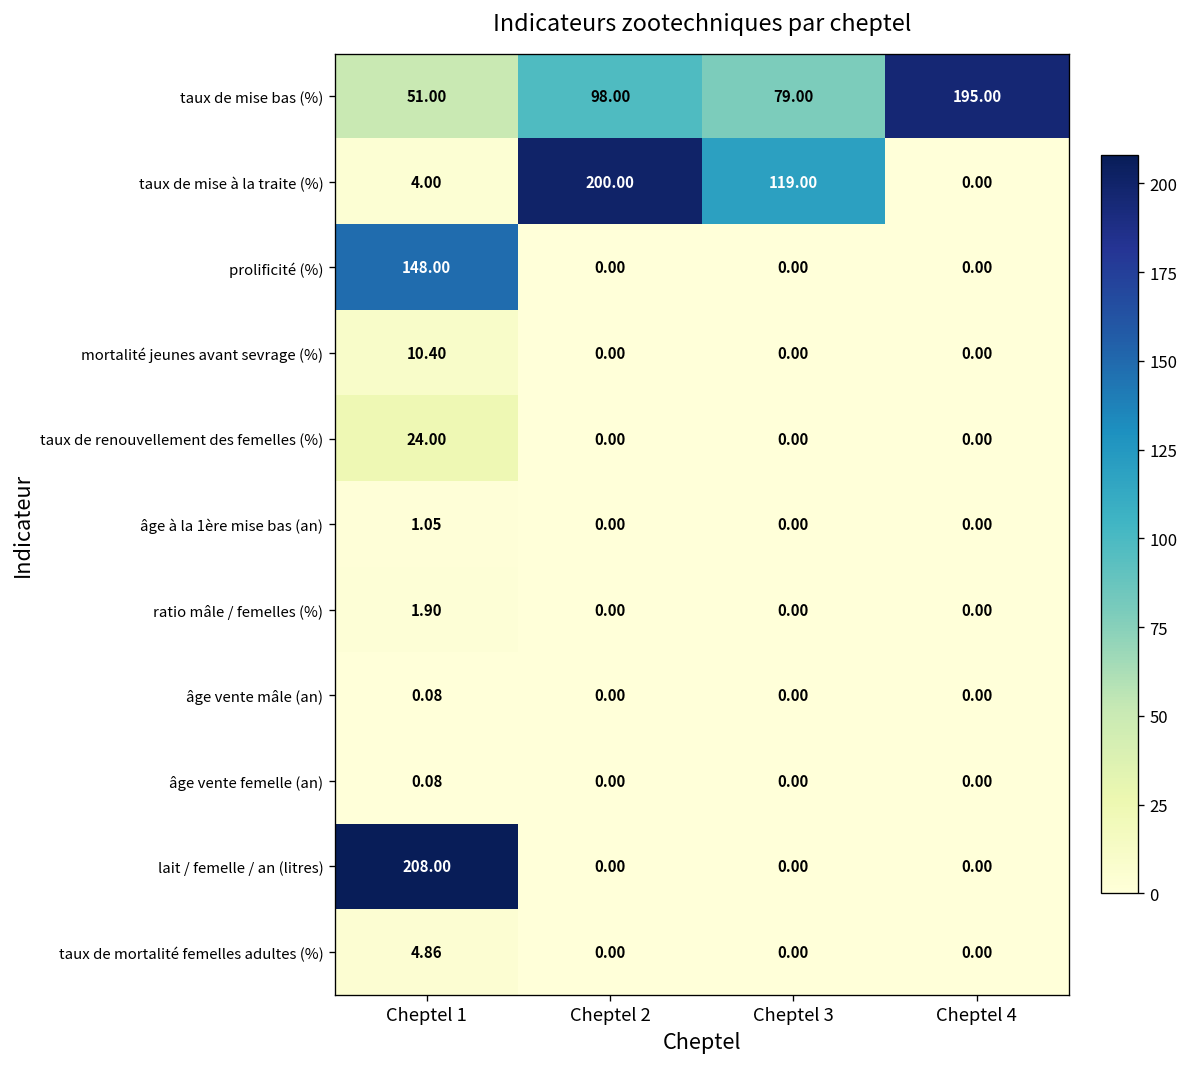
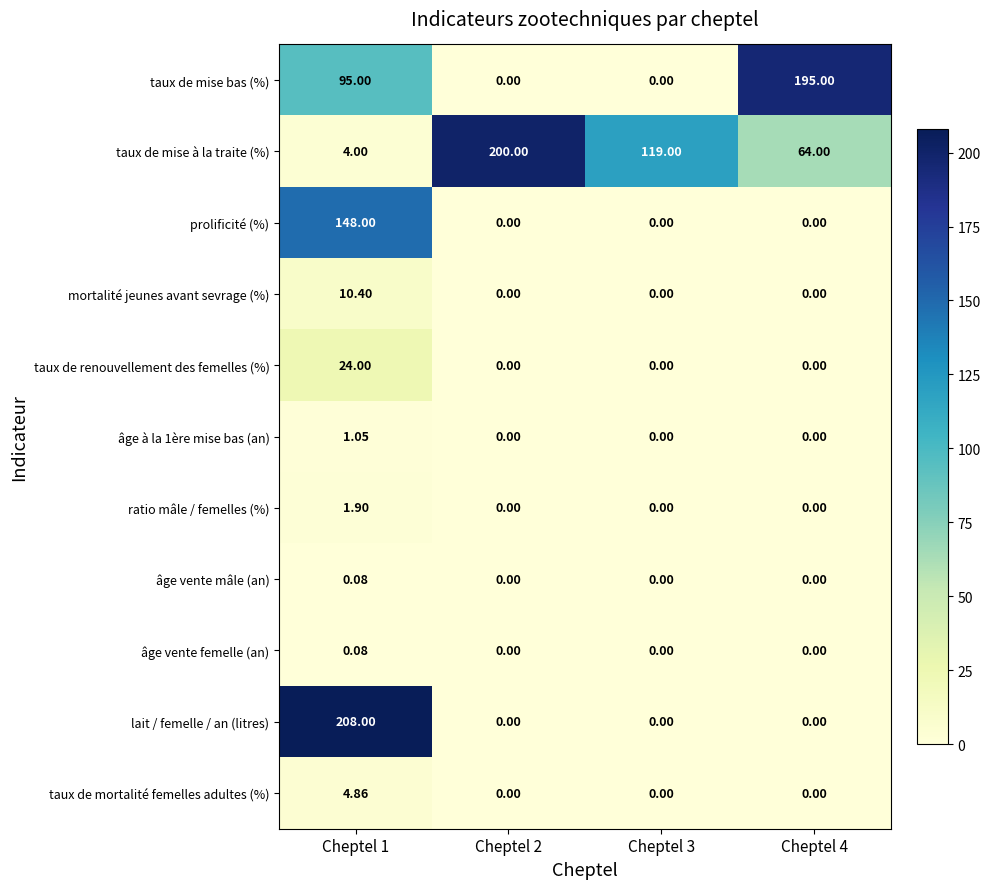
taux de mise bas (%), Cheptel 1: 51.00 -> 95.00
taux de mise bas (%), Cheptel 2: 98.00 -> 0.00
taux de mise bas (%), Cheptel 3: 79.00 -> 0.00
taux de mise à la traite (%), Cheptel 4: 0.00 -> 64.00
